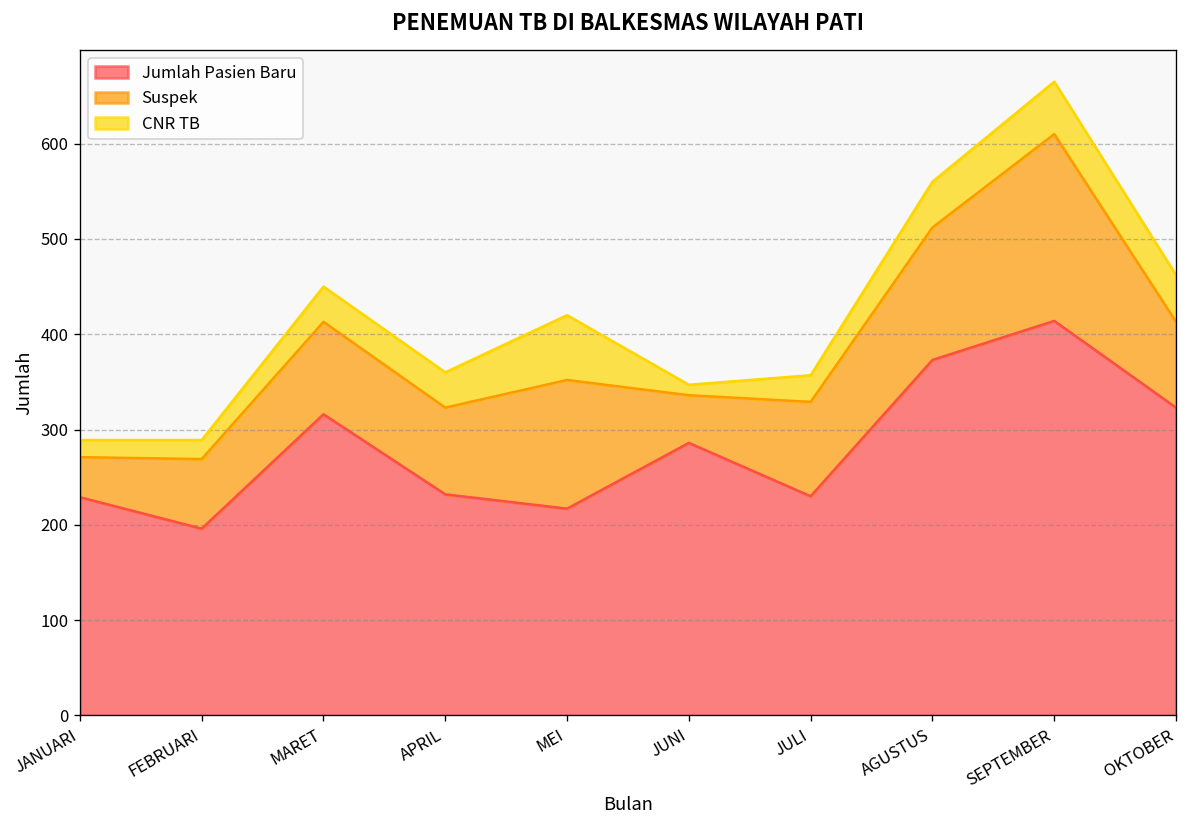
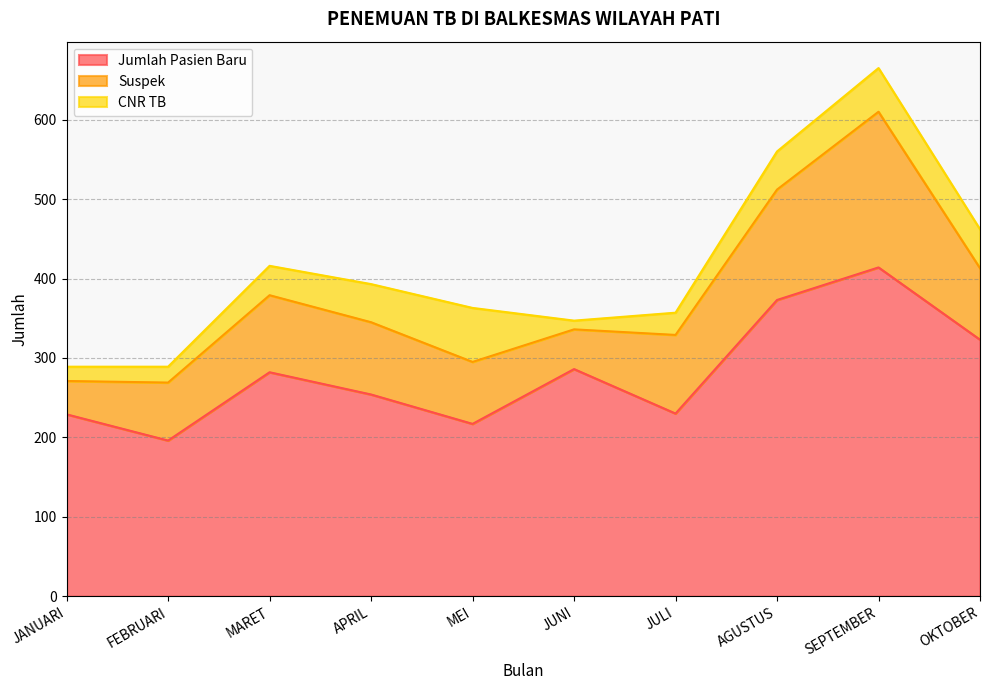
Jumlah Pasien Baru, MARET: 320 -> 280
Jumlah Pasien Baru, APRIL: 230 -> 250
CNR TB, APRIL: 40 -> 50
Suspek, MEI: 140 -> 80
